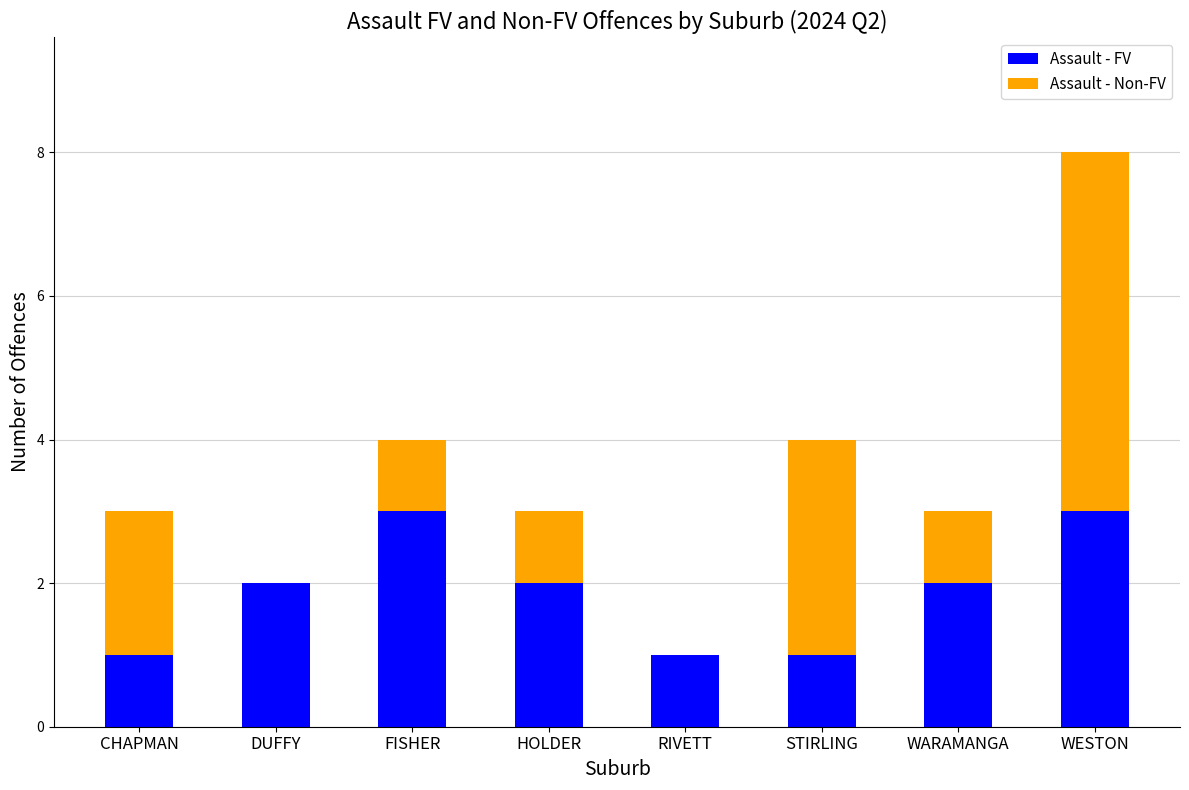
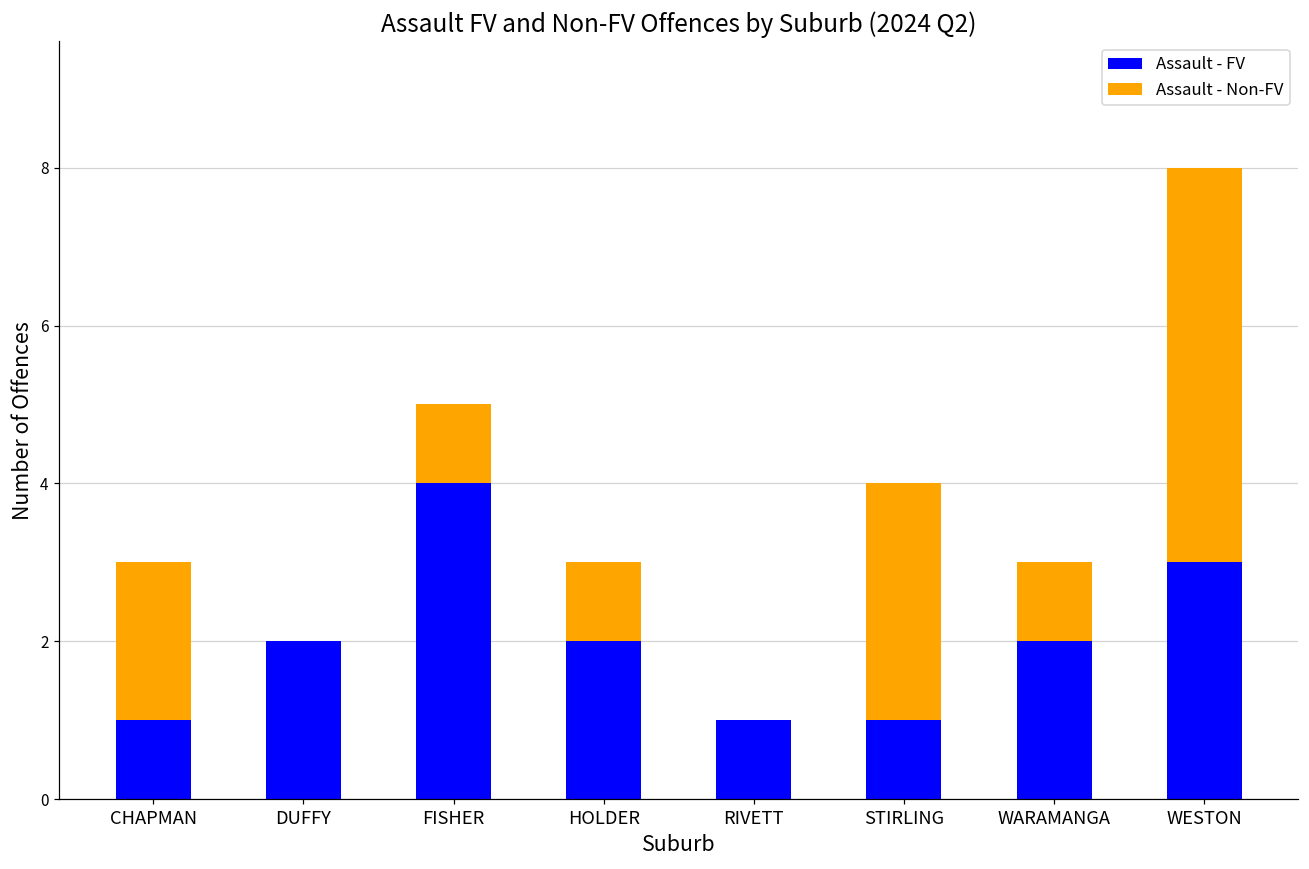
Assault - FV, FISHER: 3 -> 4
